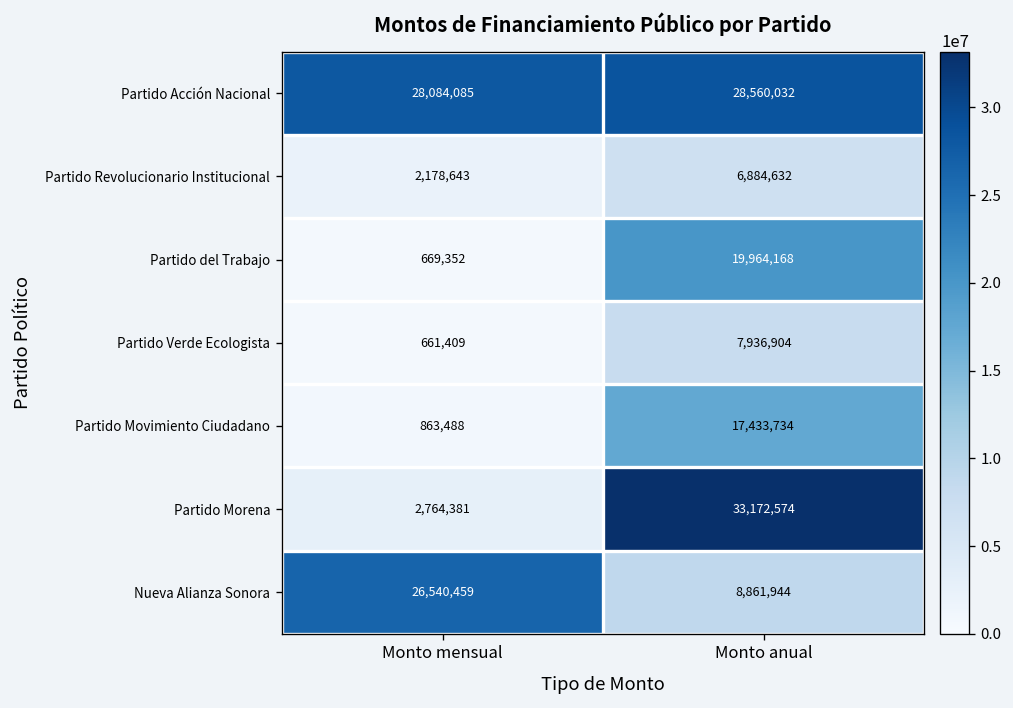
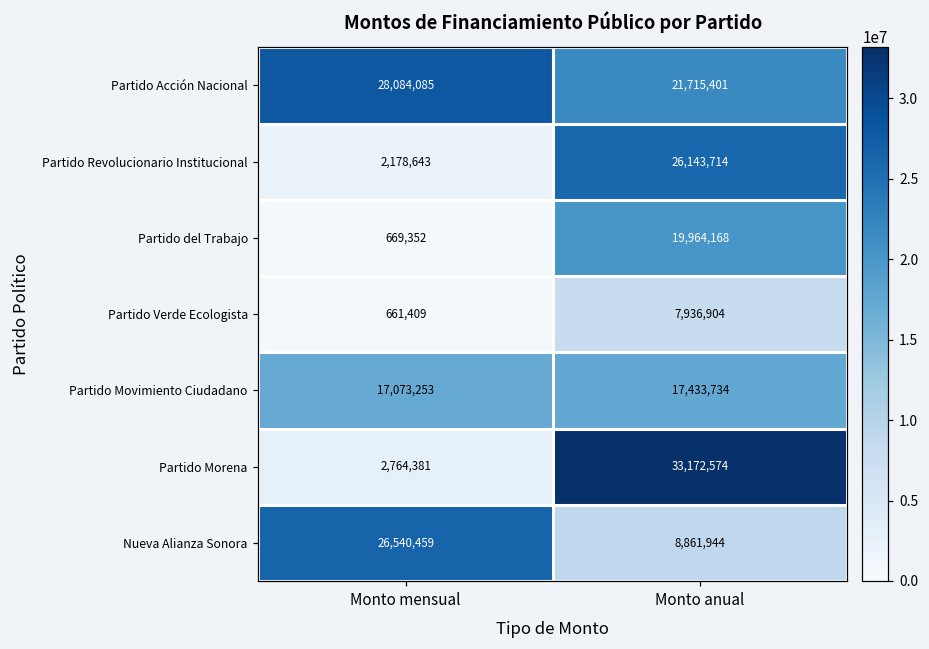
Partido Acción Nacional, Monto anual: 28,560,032 -> 21,715,401
Partido Revolucionario Institucional, Monto anual: 6,884,632 -> 26,143,714
Partido Movimiento Ciudadano, Monto mensual: 863,488 -> 17,073,253
